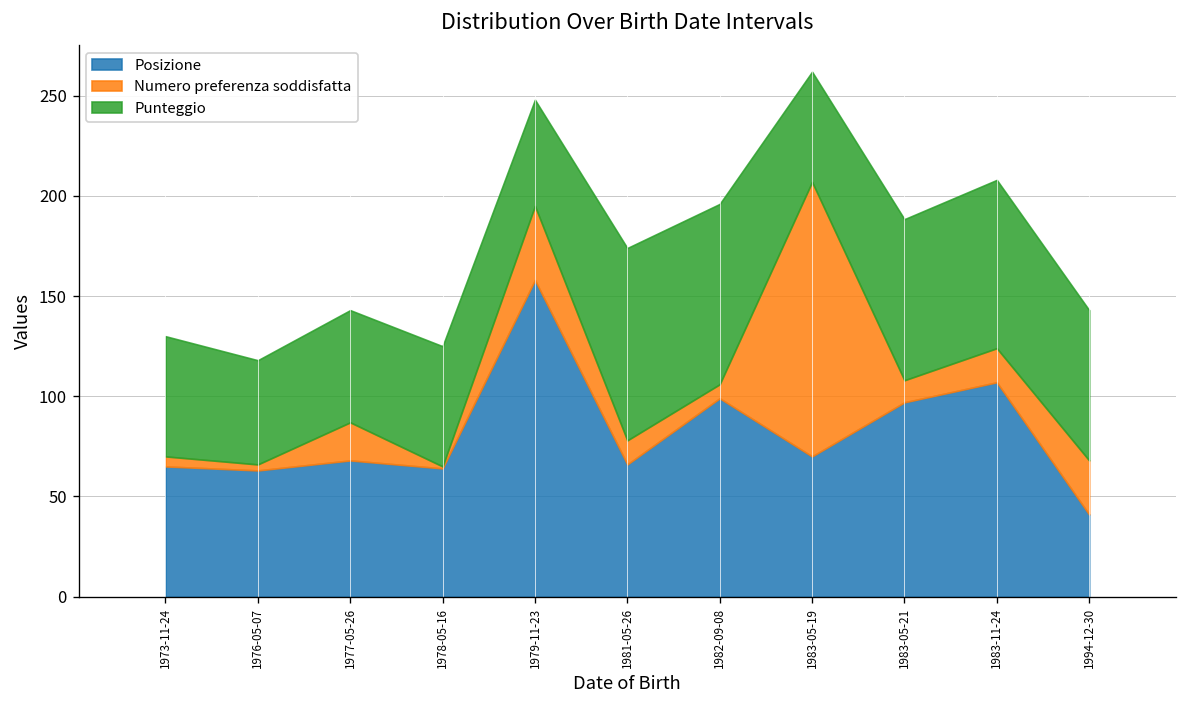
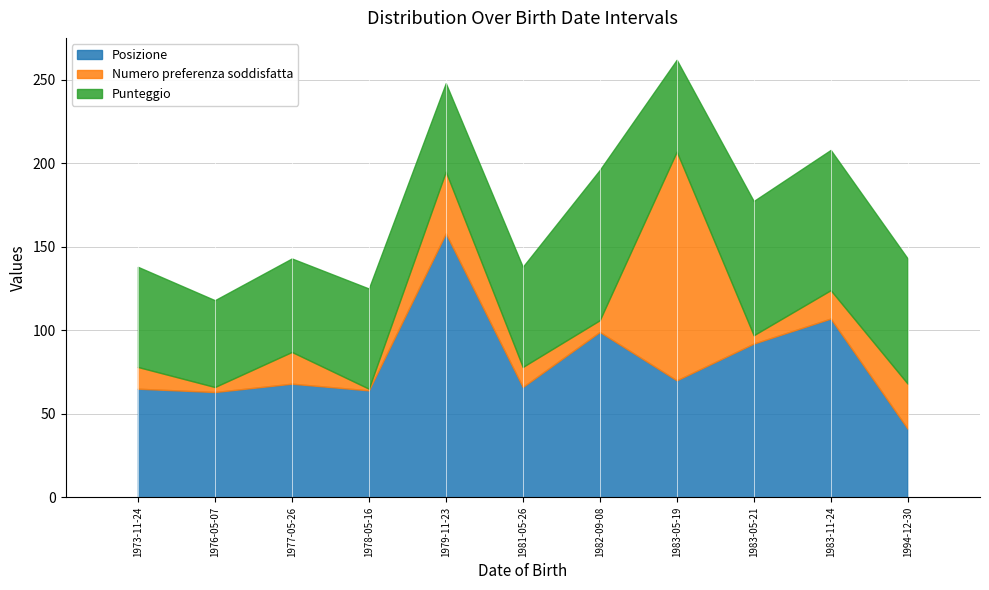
Numero preferenza soddisfatta, 1973-11-24: 5 -> 13
Punteggio, 1981-05-26: 96 -> 60
Posizione, 1983-05-21: 97 -> 92
Numero preferenza soddisfatta, 1983-05-21: 11 -> 5
